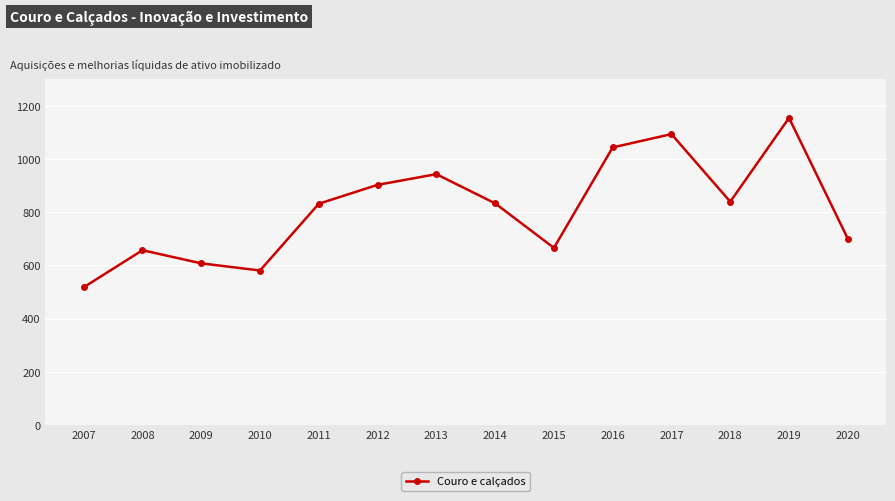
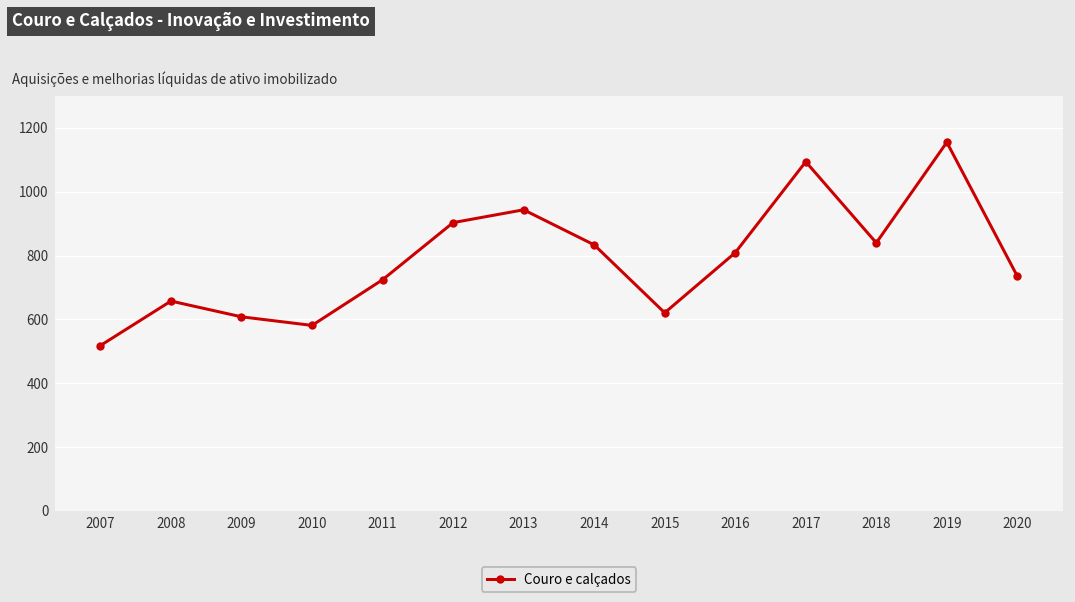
2011: 830 -> 720
2015: 670 -> 620
2016: 1040 -> 810
2020: 700 -> 740
